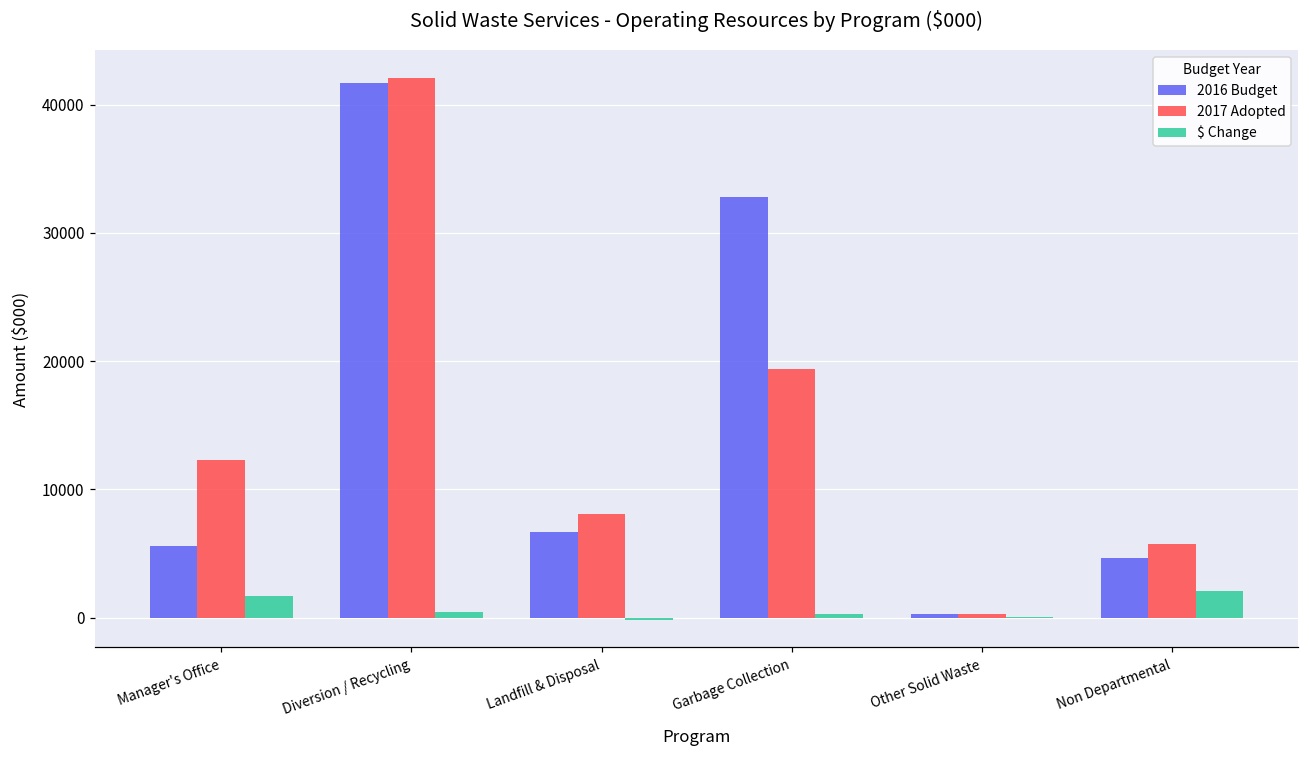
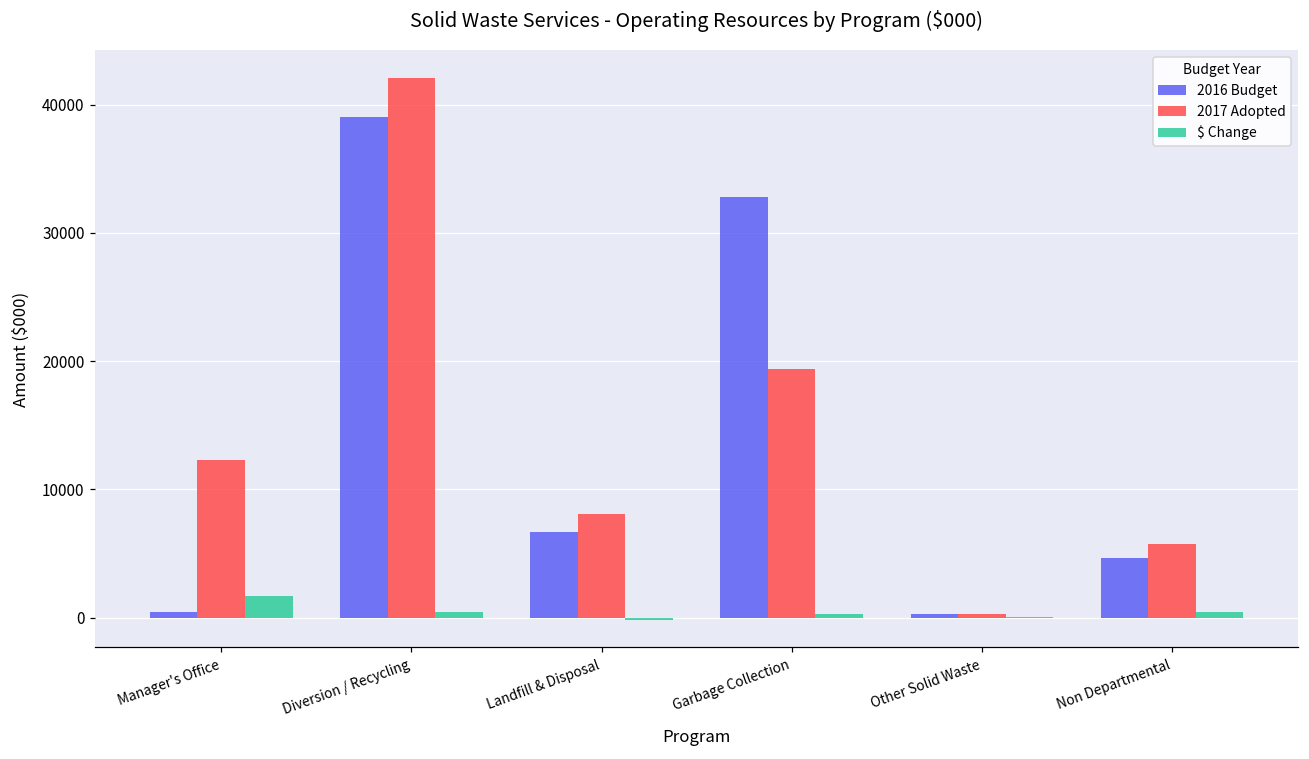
2016 Budget, Manager's Office: 5600 -> 500
2016 Budget, Diversion / Recycling: 41700 -> 39000
$ Change, Non Departmental: 2100 -> 400
